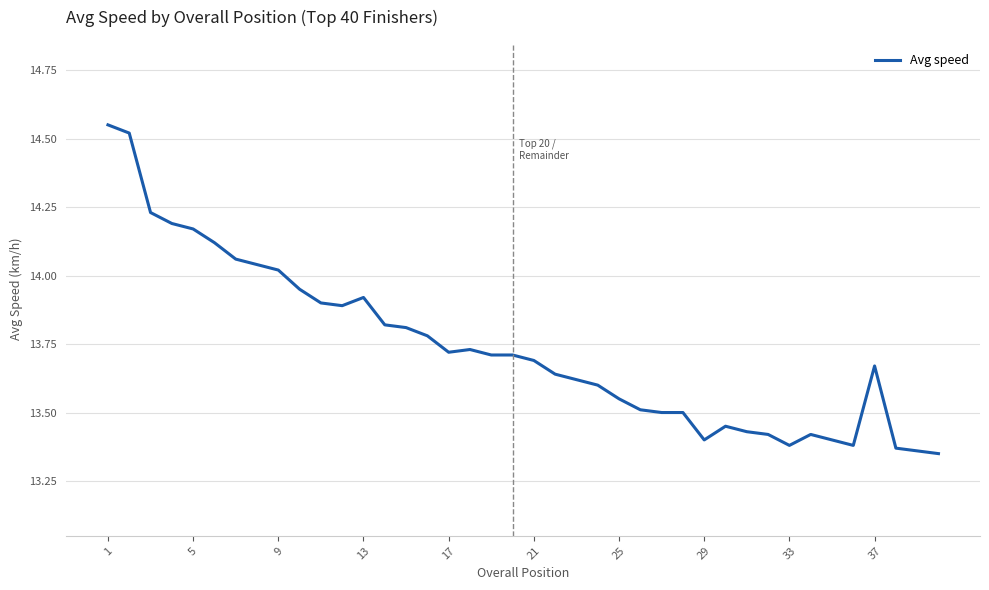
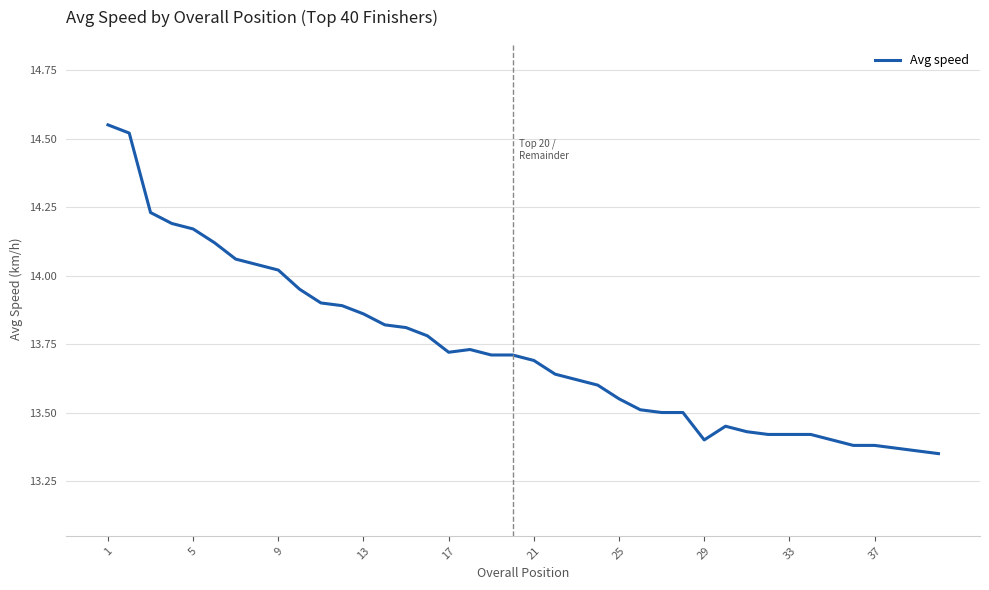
13: 13.92 -> 13.86
33: 13.38 -> 13.42
37: 13.67 -> 13.38
